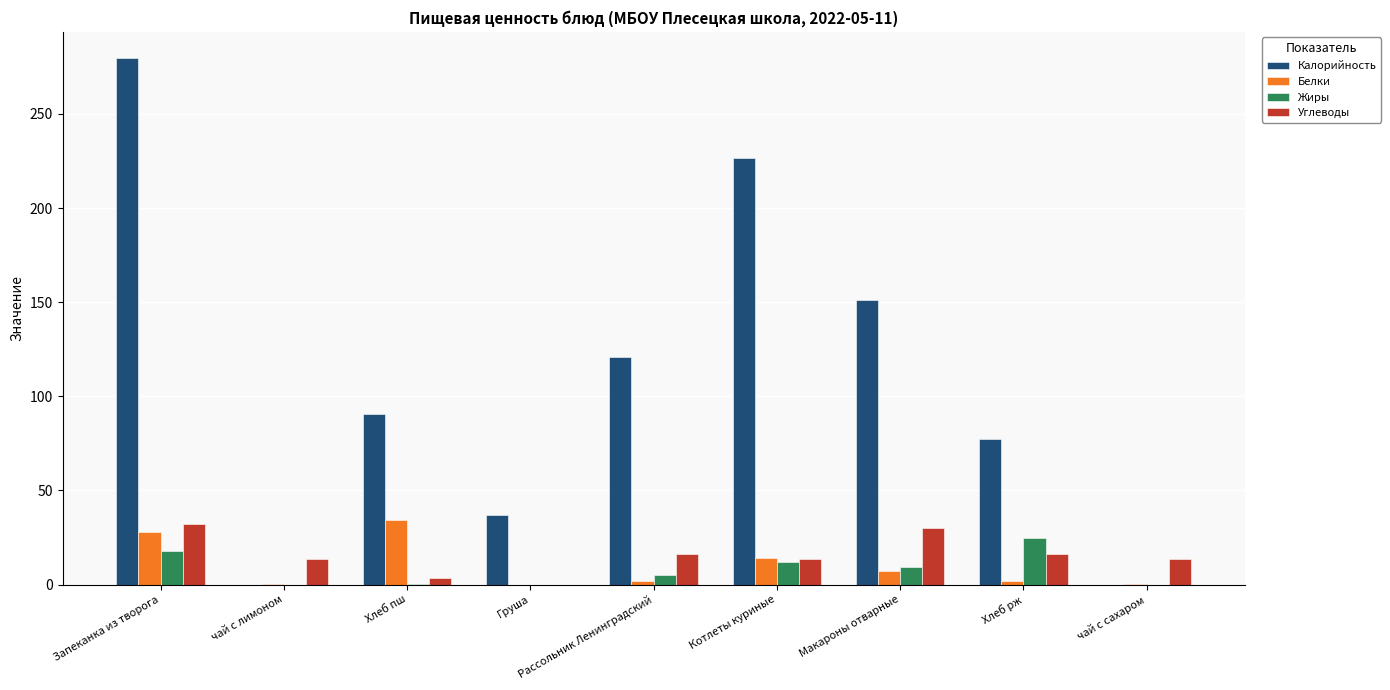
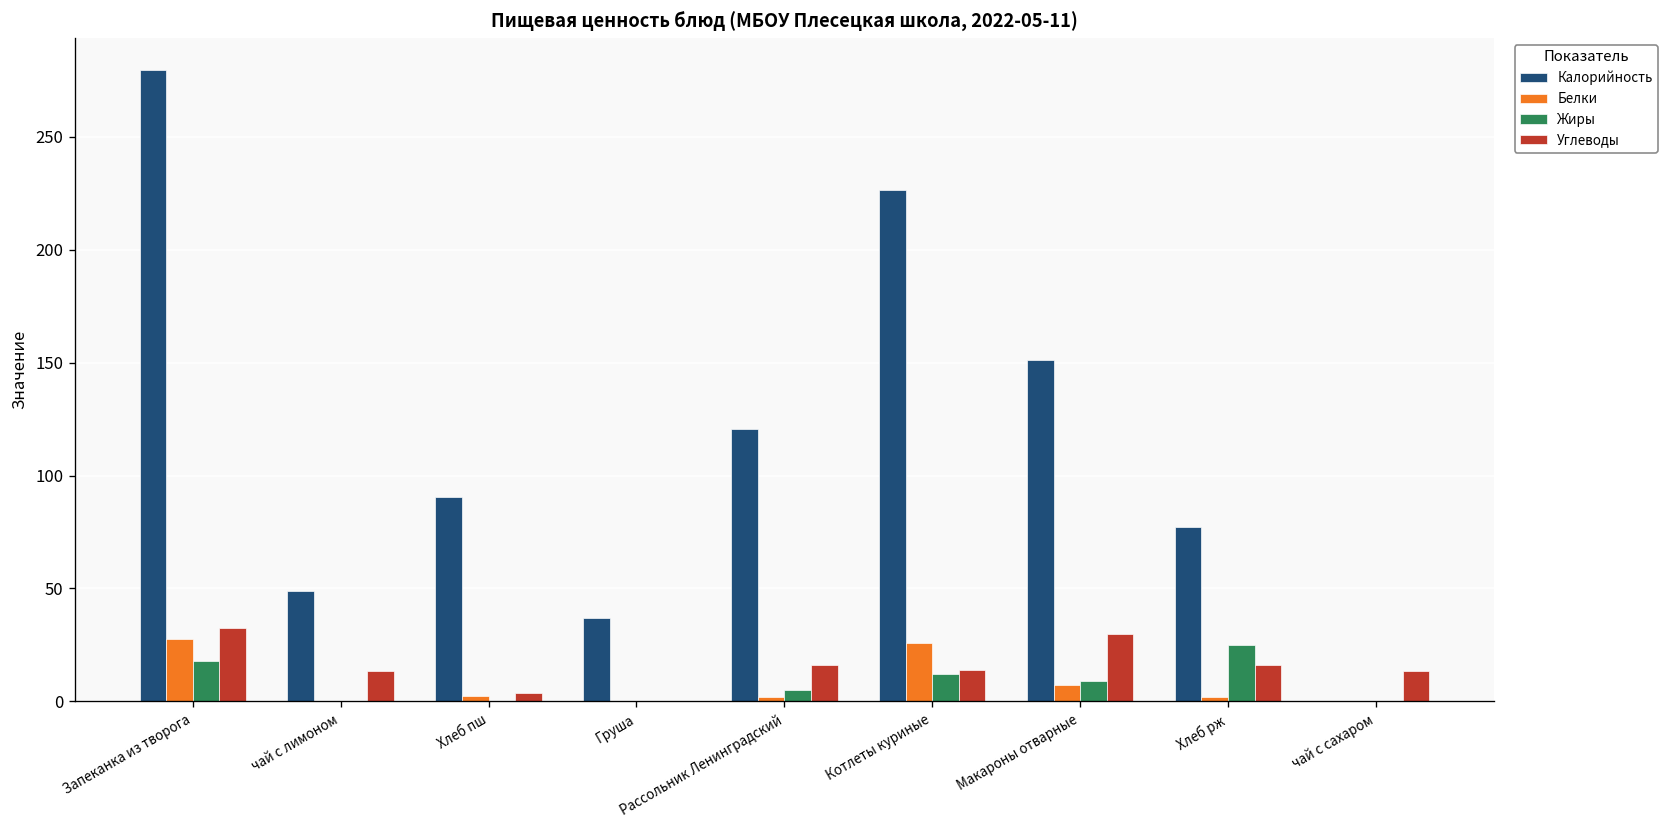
Калорийность, чай с лимоном: 0 -> 49
Белки, Хлеб пш: 35 -> 2
Белки, Котлеты куриные: 14 -> 26
